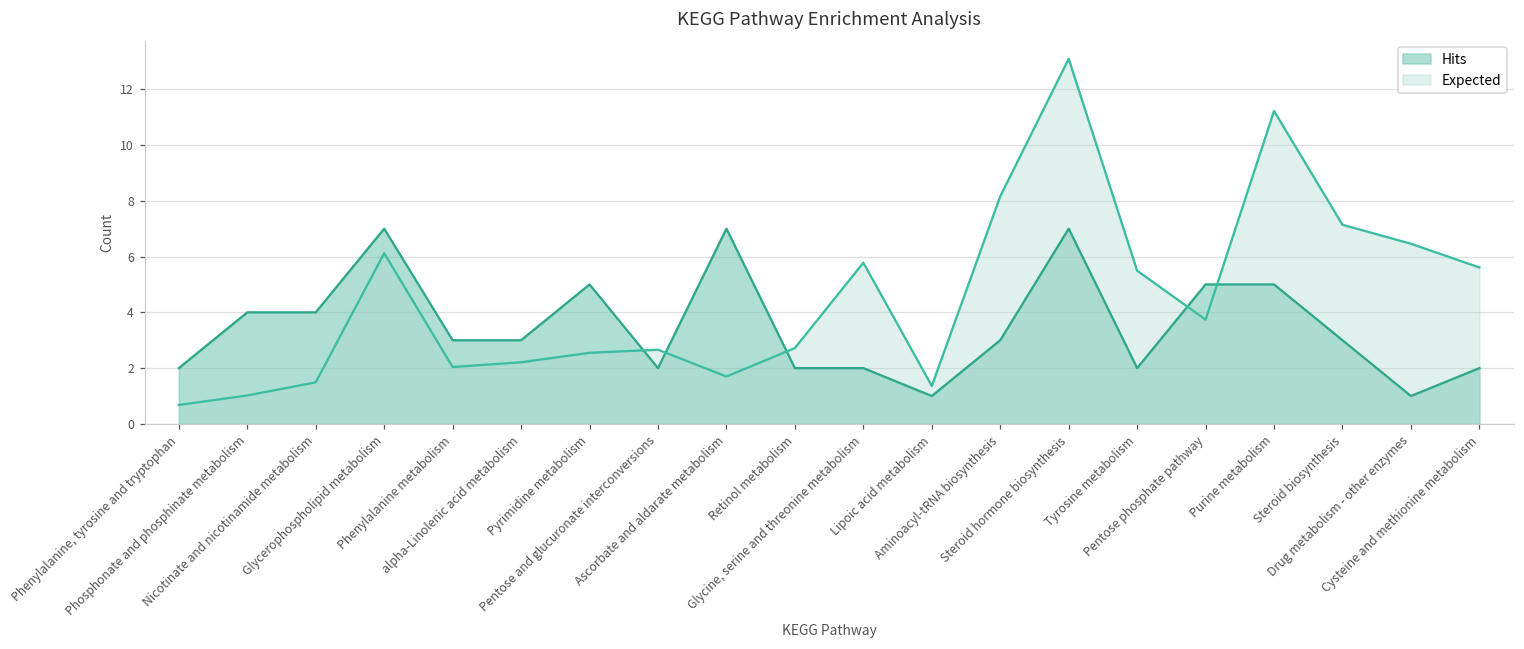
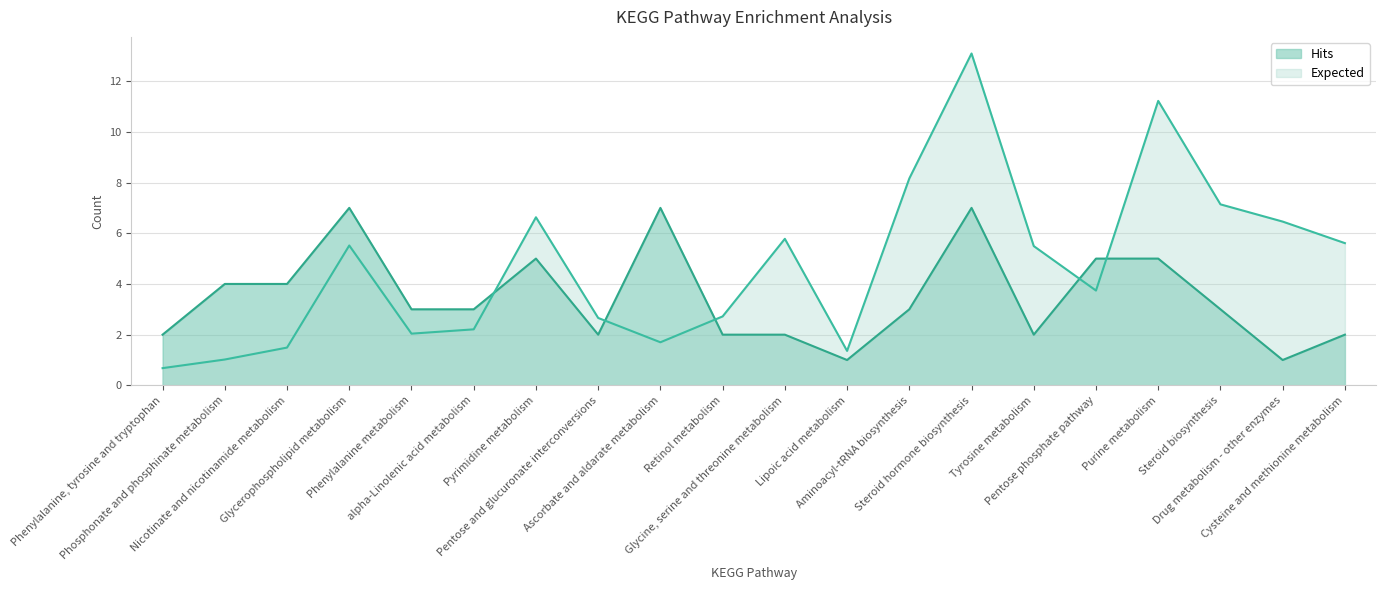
Expected, Glycerophospholipid metabolism: 6.1 -> 5.5
Expected, Pyrimidine metabolism: 2.5 -> 6.6
